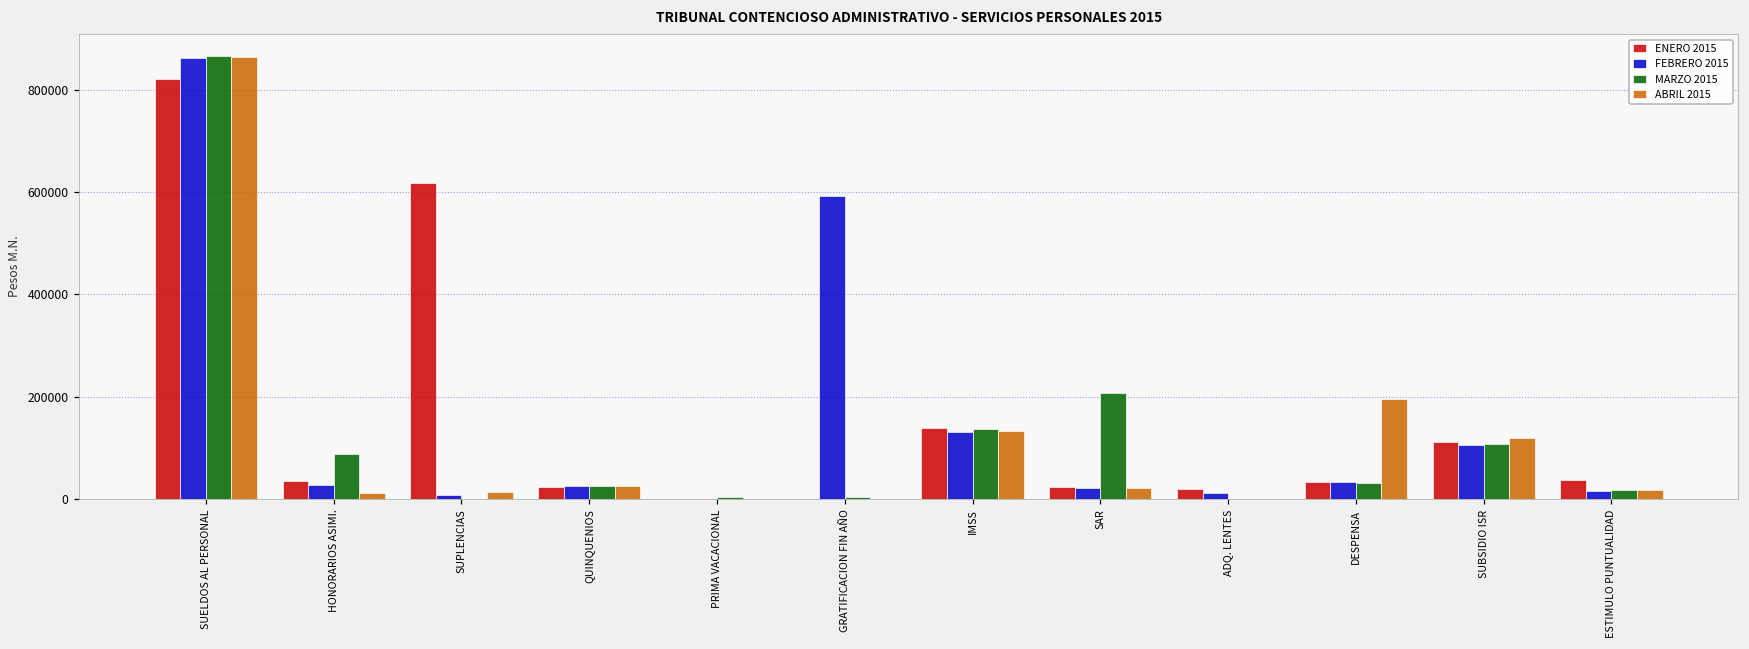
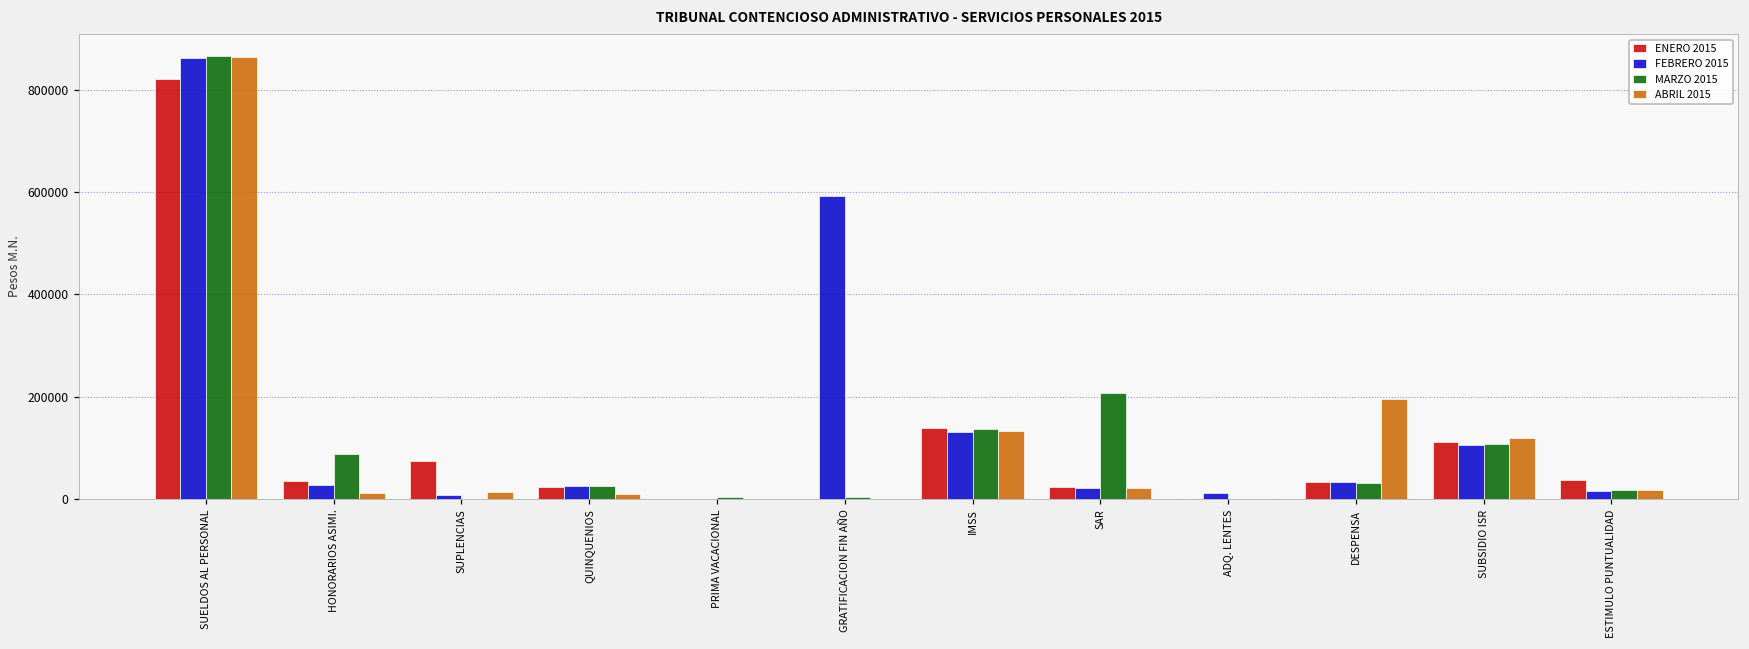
ENERO 2015, SUPLENCIAS: 620000 -> 70000
ABRIL 2015, QUINQUENIOS: 30000 -> 10000
ENERO 2015, ADQ. LENTES: 20000 -> 0
